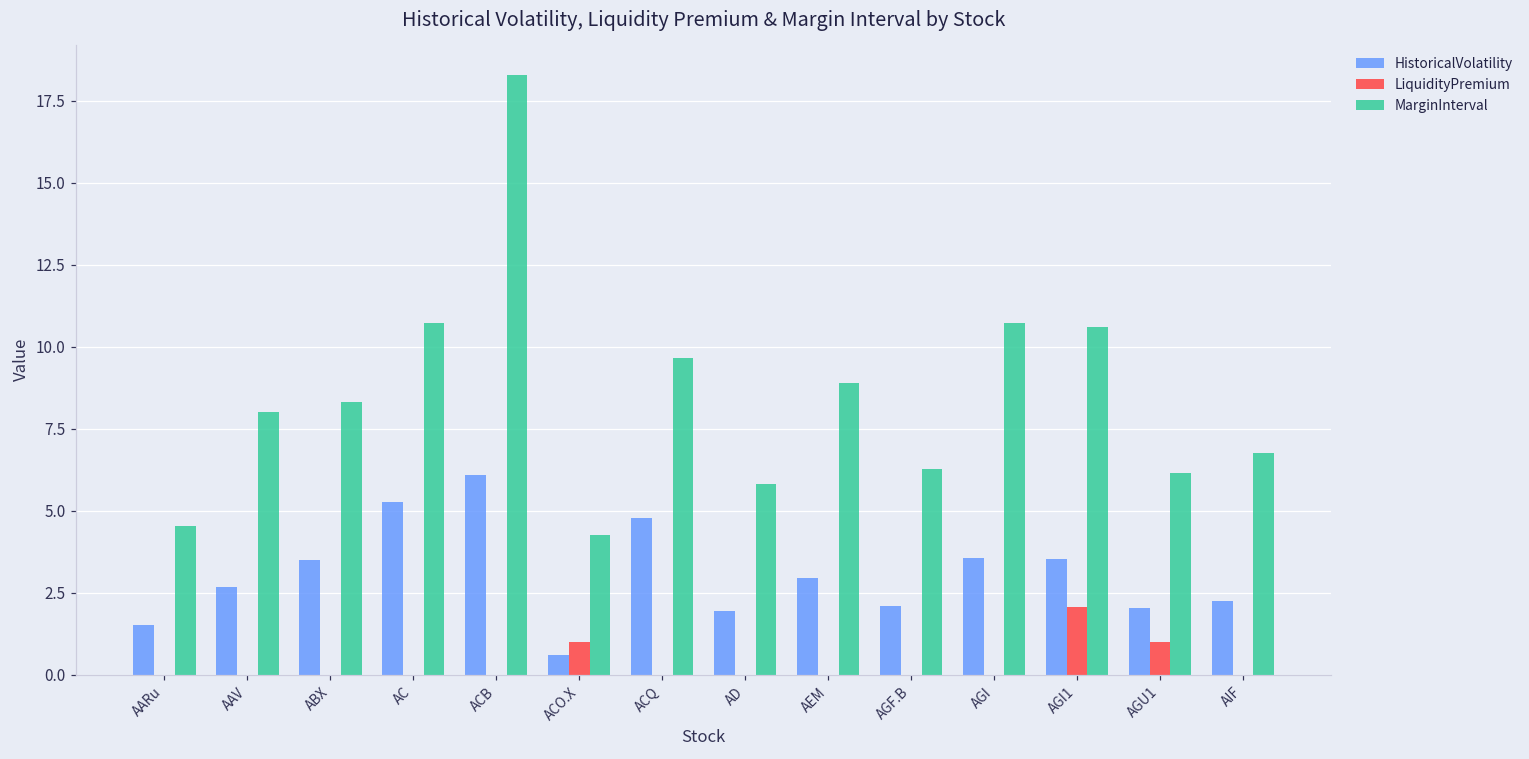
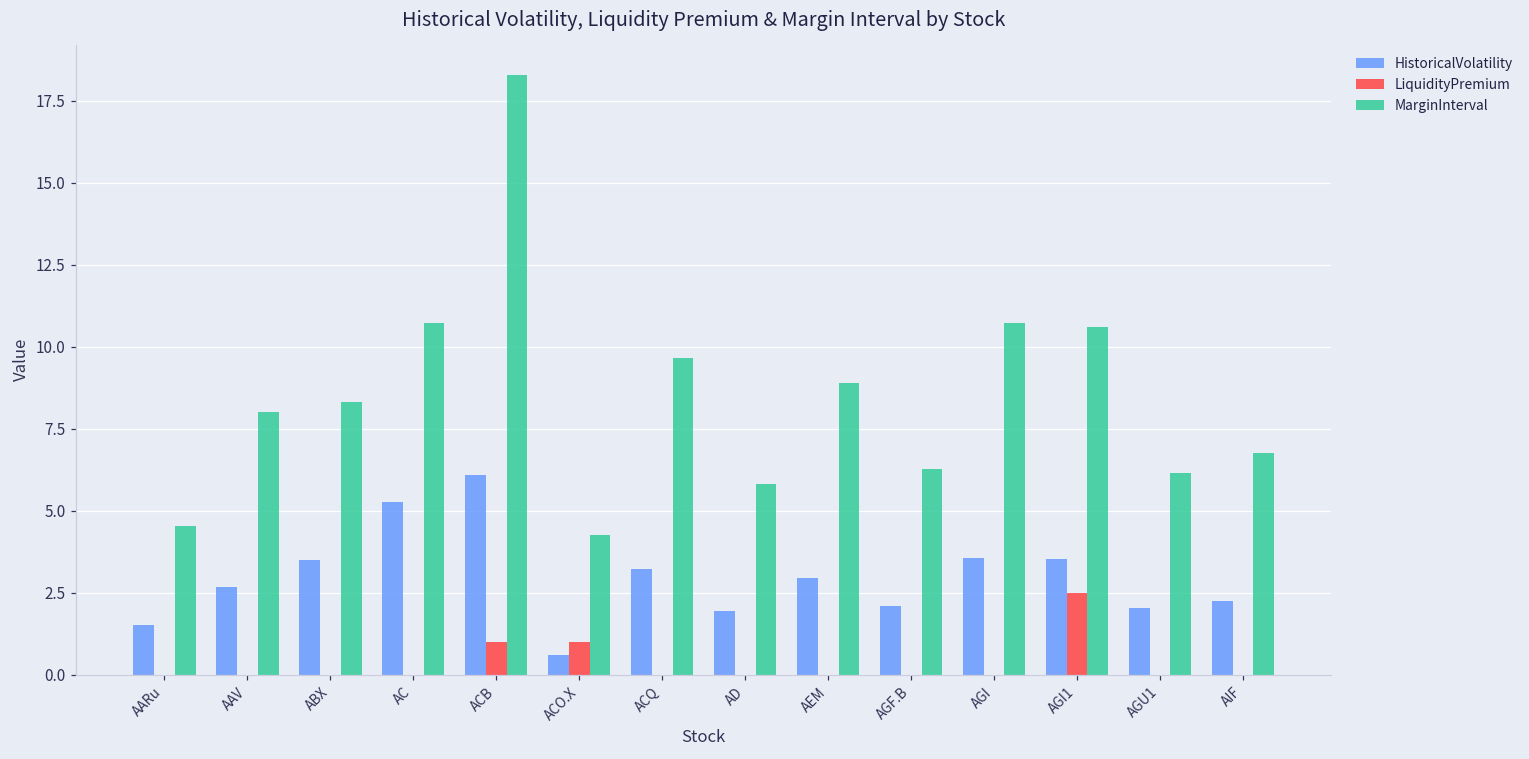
LiquidityPremium, ACB: 0 -> 1
HistoricalVolatility, ACQ: 4.8 -> 3.2
LiquidityPremium, AGI1: 2.1 -> 2.5
LiquidityPremium, AGU1: 1 -> 0
